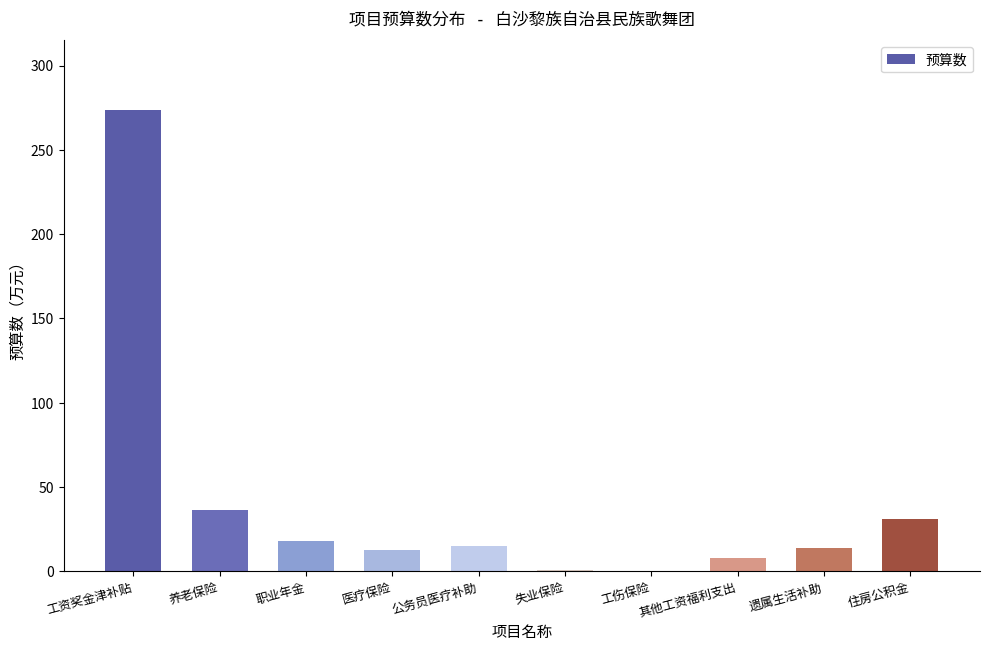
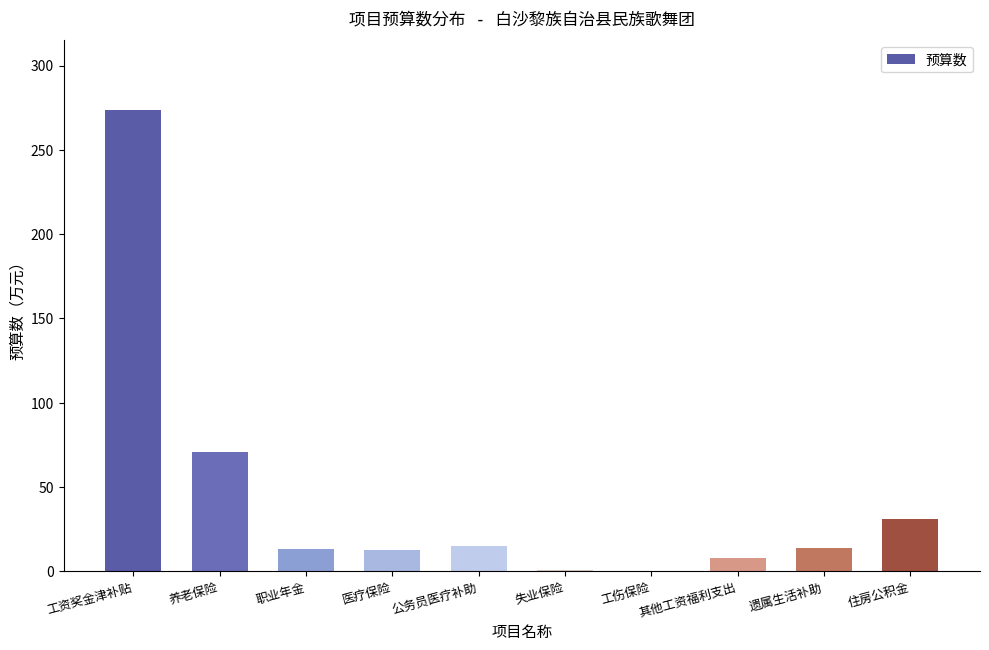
养老保险: 36 -> 71
职业年金: 18 -> 13
